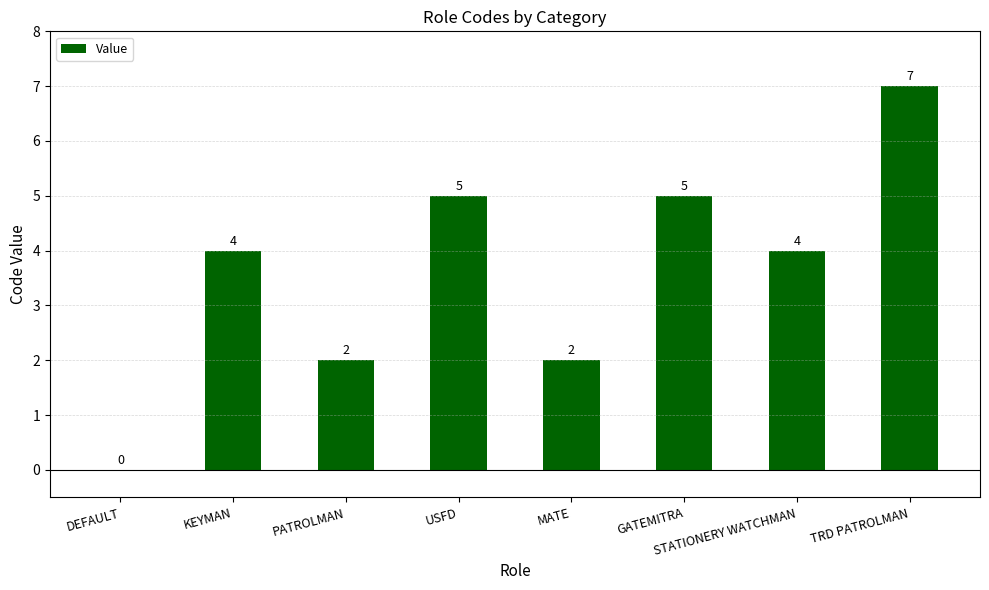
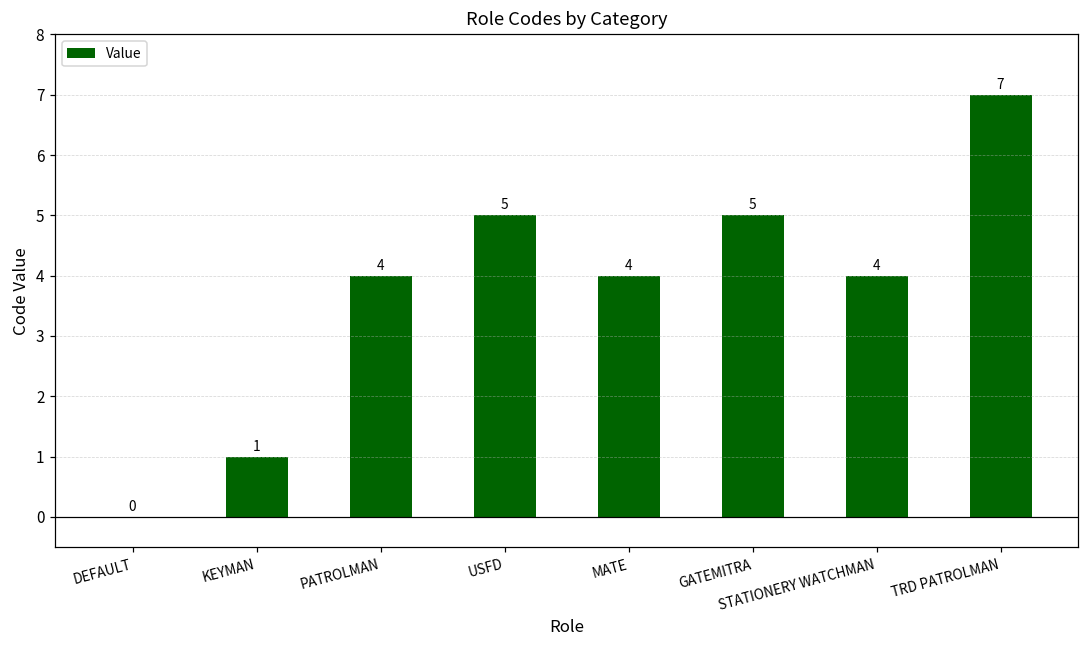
KEYMAN: 4 -> 1
PATROLMAN: 2 -> 4
MATE: 2 -> 4
